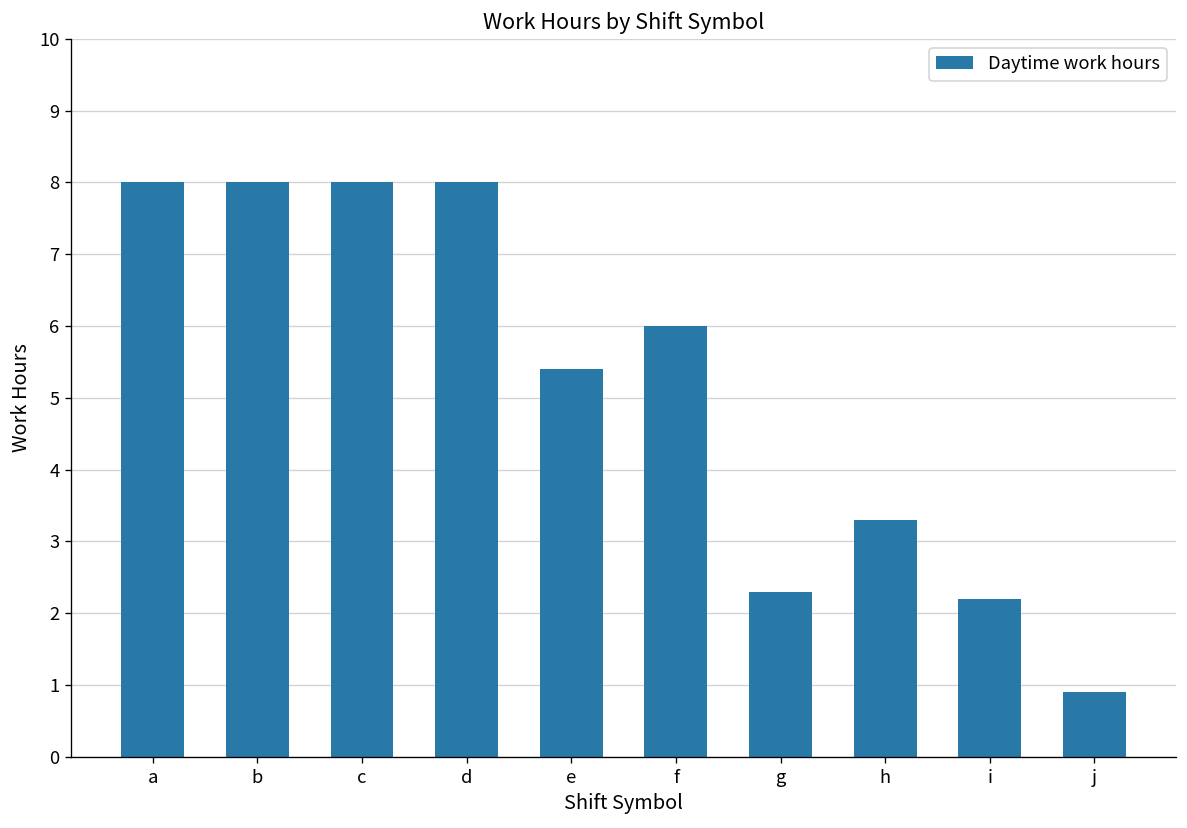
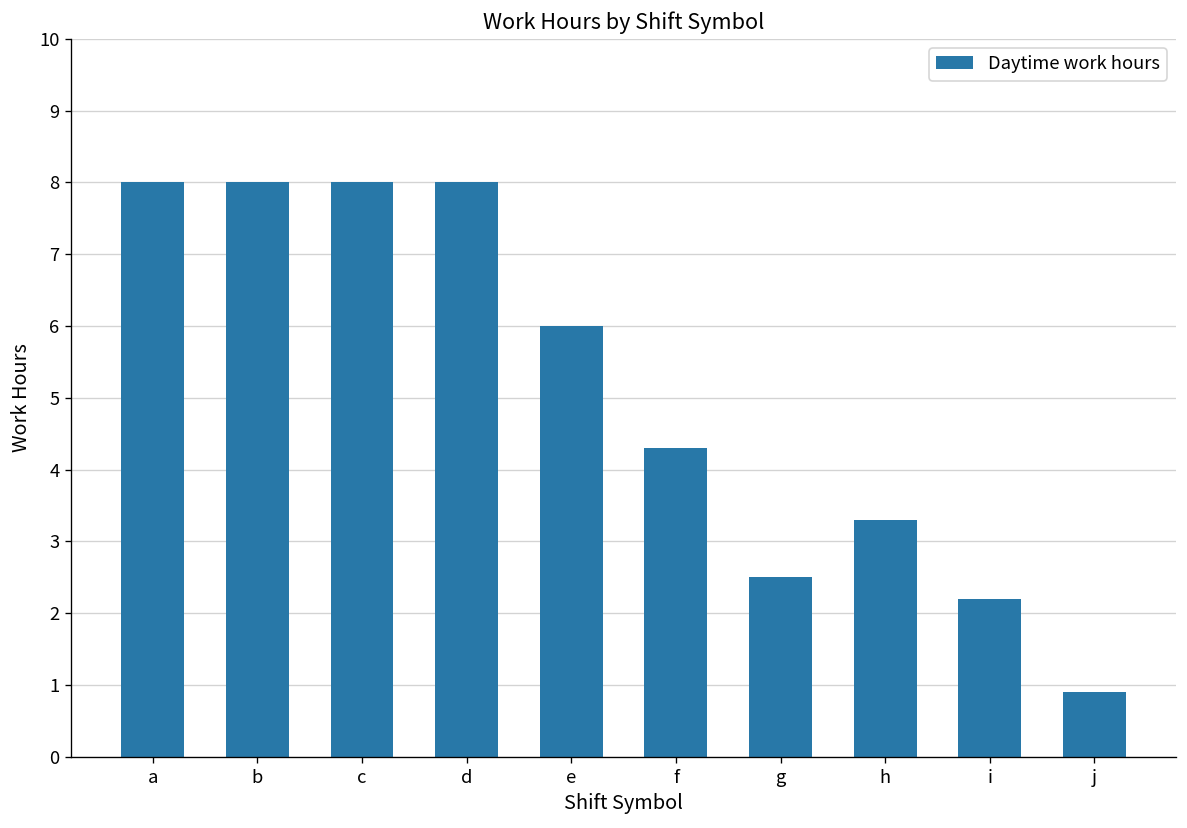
e: 5.4 -> 6.0
f: 6.0 -> 4.3
g: 2.3 -> 2.5
